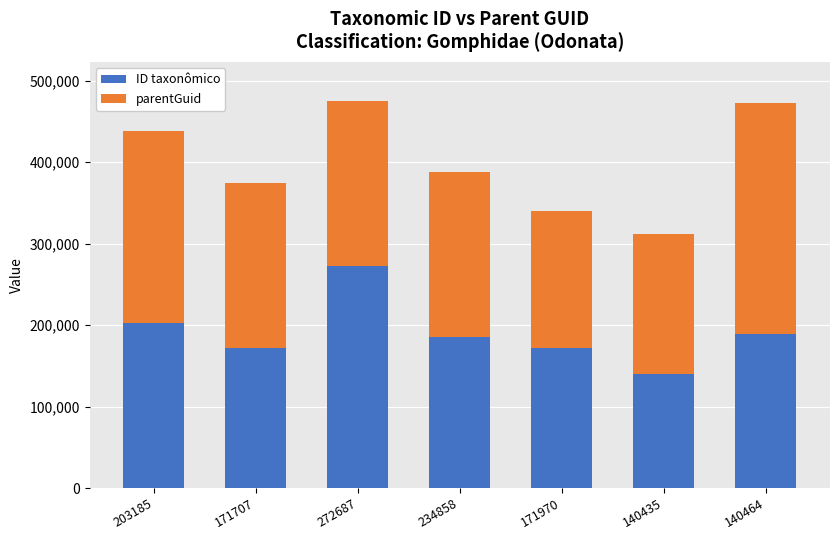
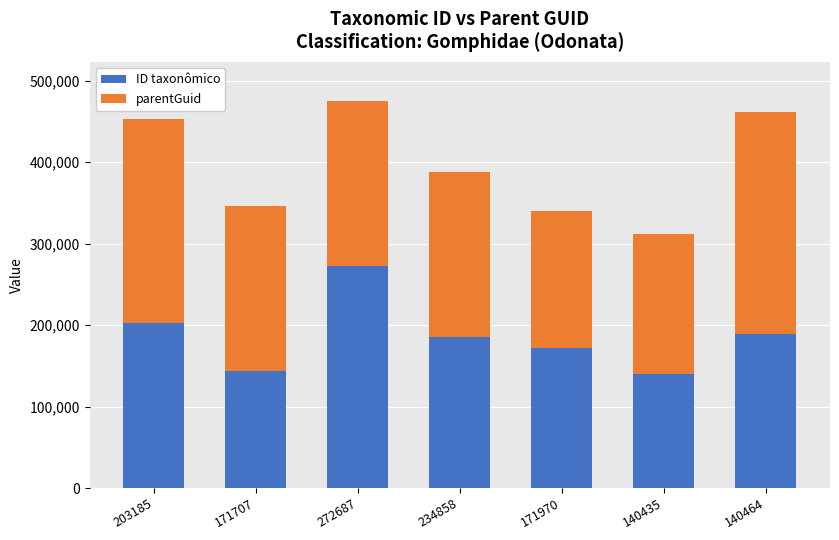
parentGuid, 203185: 230,000 -> 250,000
ID taxonômico, 171707: 170,000 -> 140,000
parentGuid, 140464: 280,000 -> 270,000
